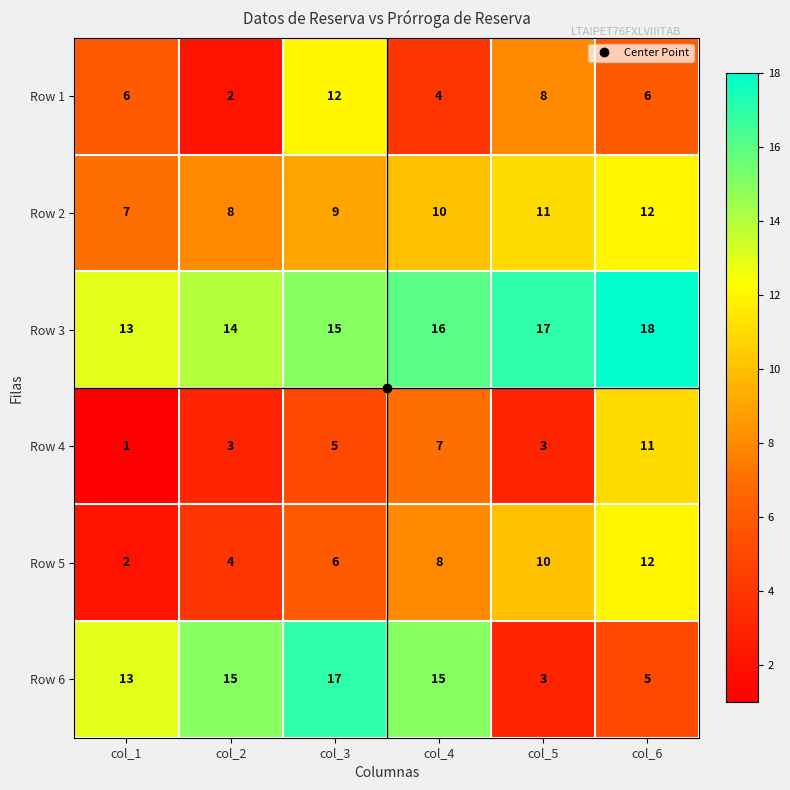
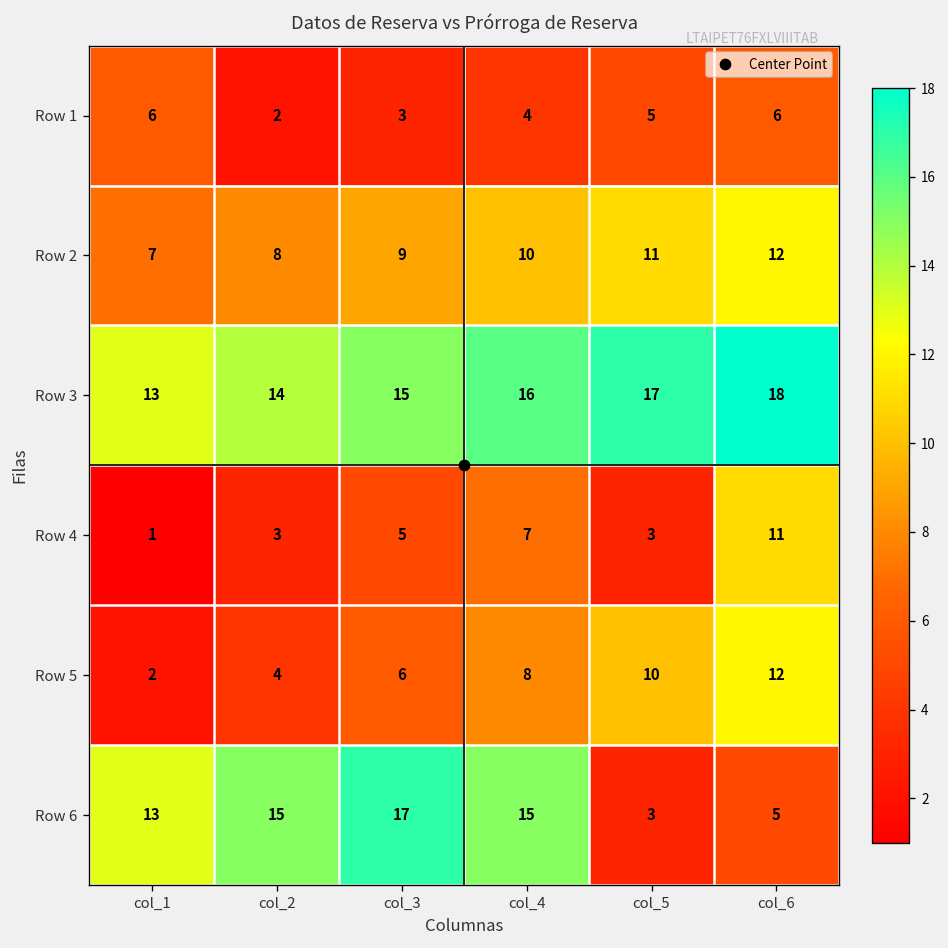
Row 1, col_3: 12 -> 3
Row 1, col_5: 8 -> 5
